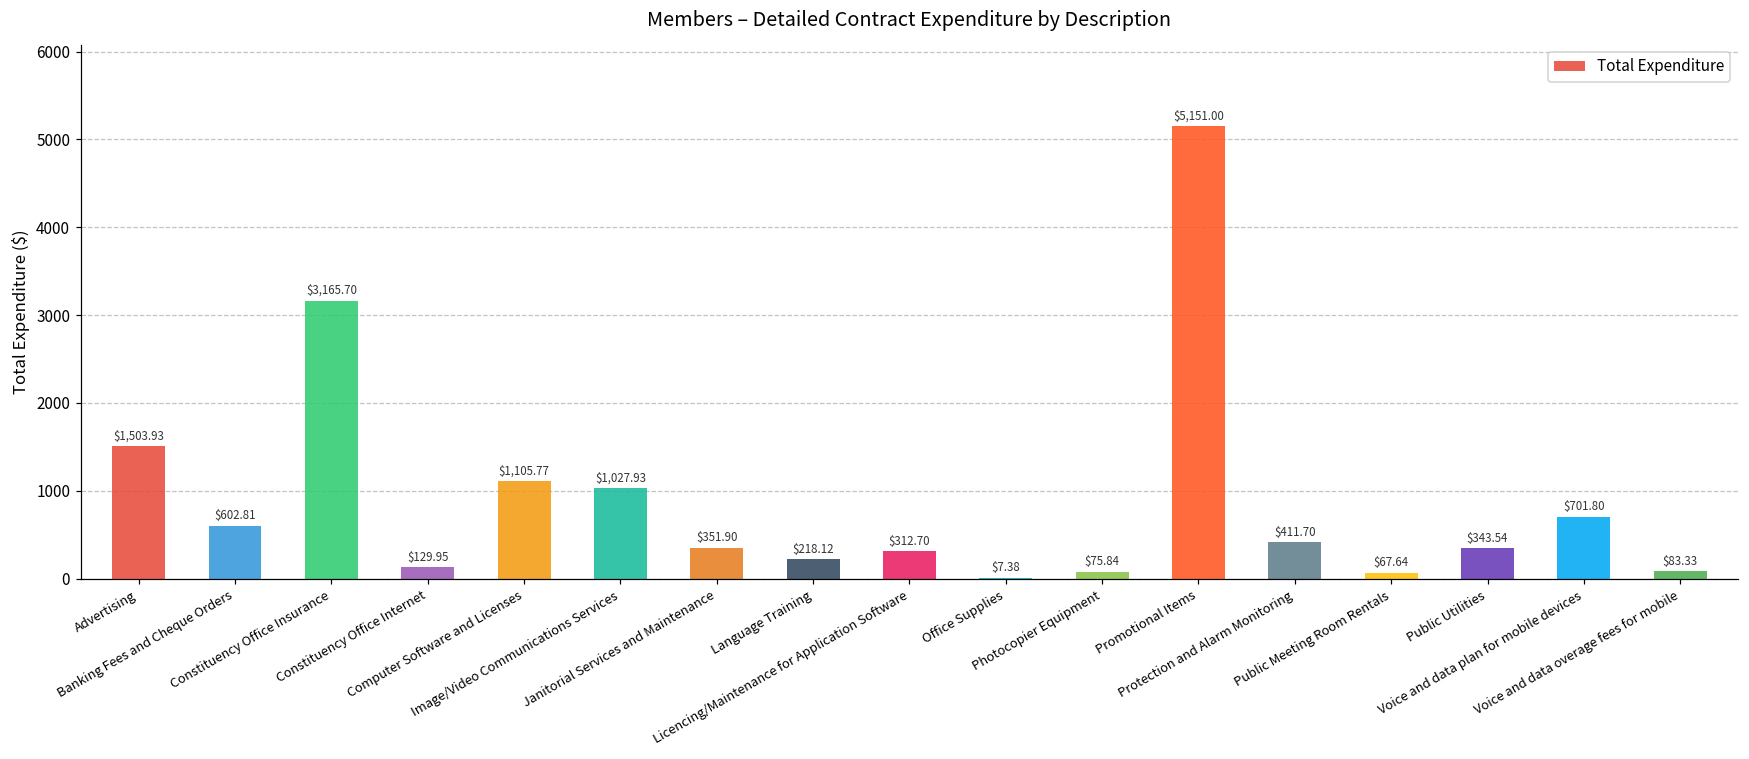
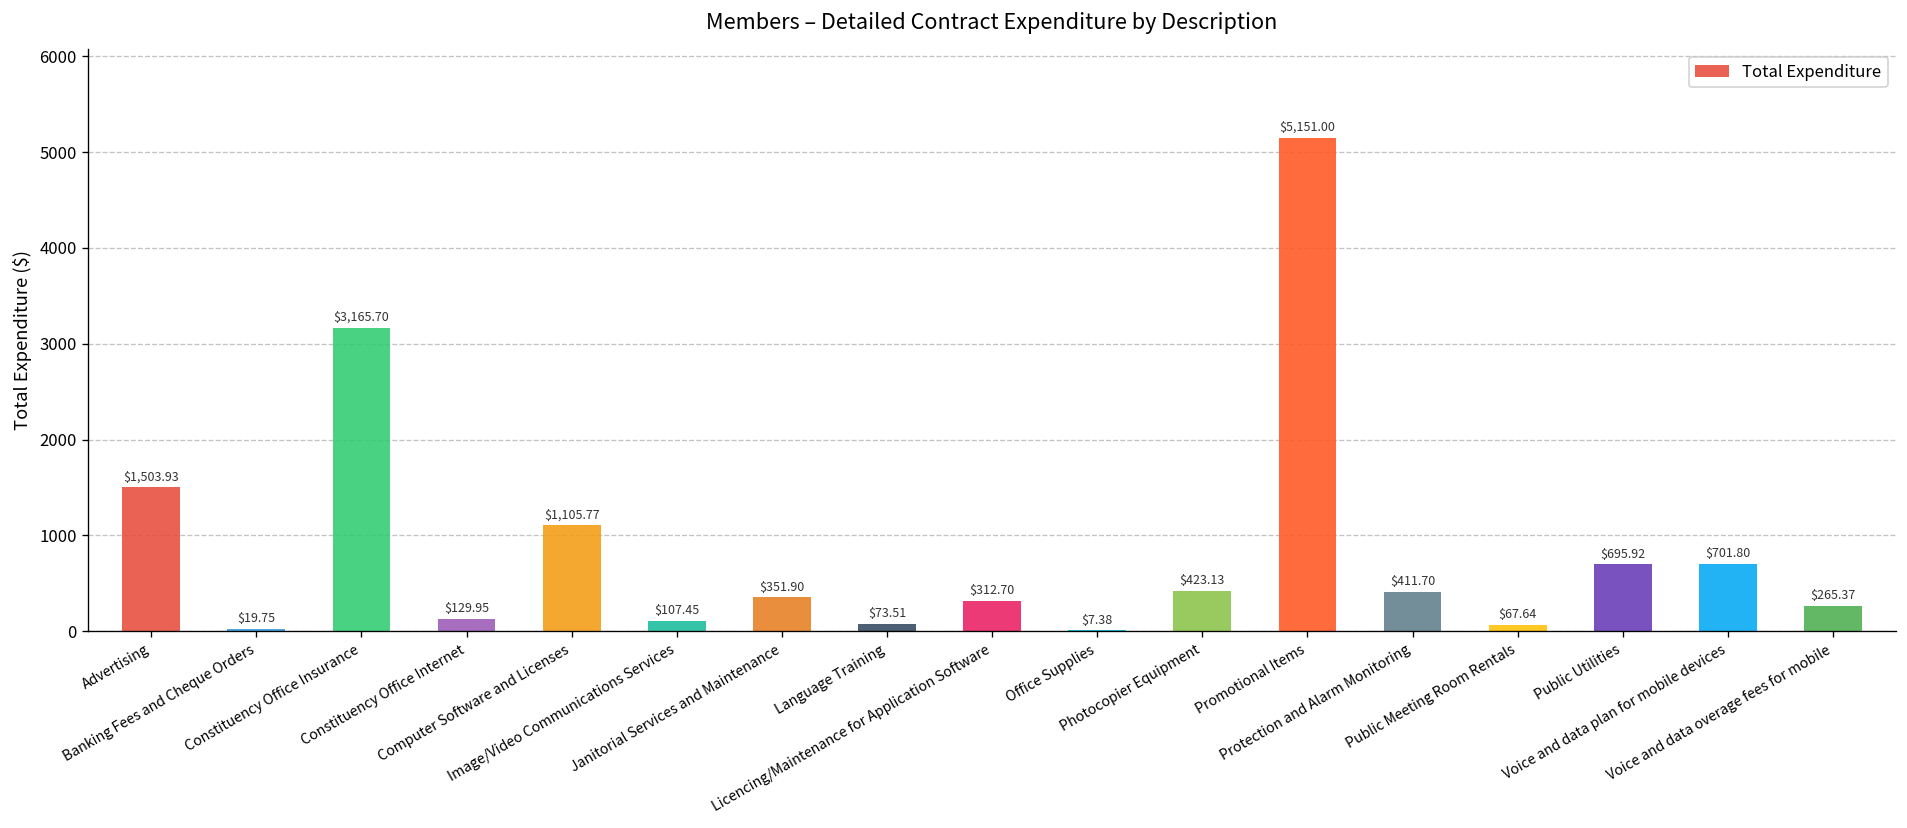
Banking Fees and Cheque Orders: $602.81 -> $19.75
Image/Video Communications Services: $1,027.93 -> $107.45
Language Training: $218.12 -> $73.51
Photocopier Equipment: $75.84 -> $423.13
Public Utilities: $343.54 -> $695.92
Voice and data overage fees for mobile: $83.33 -> $265.37
